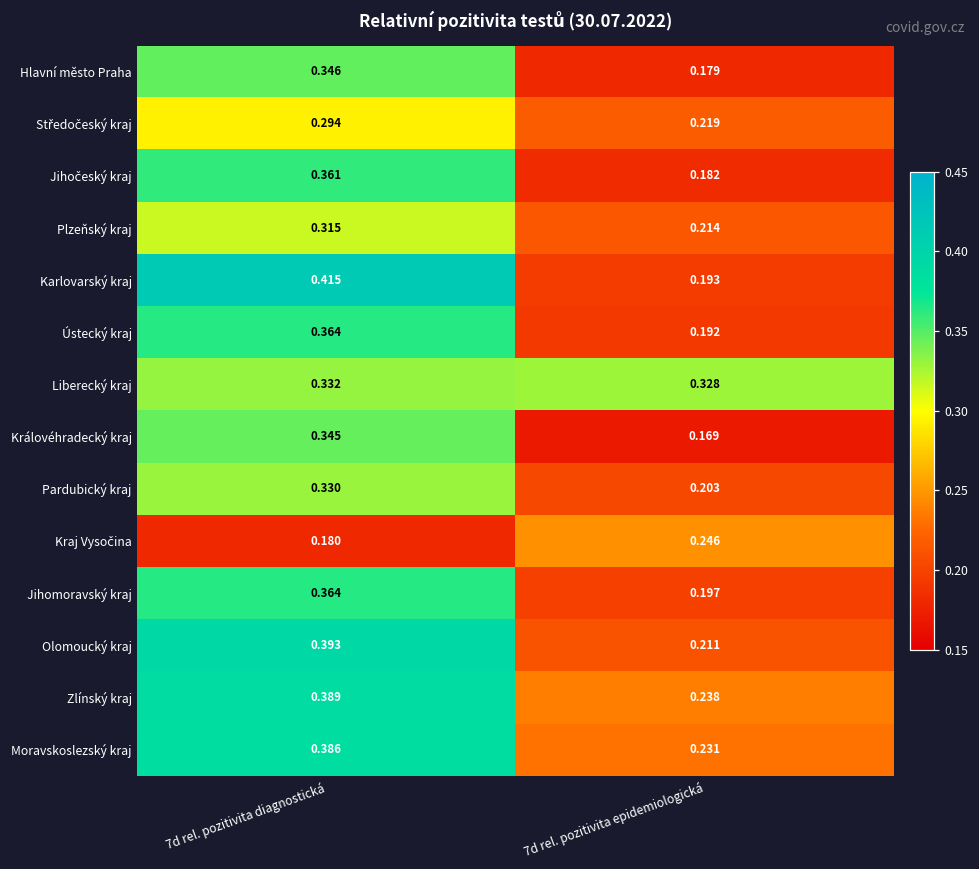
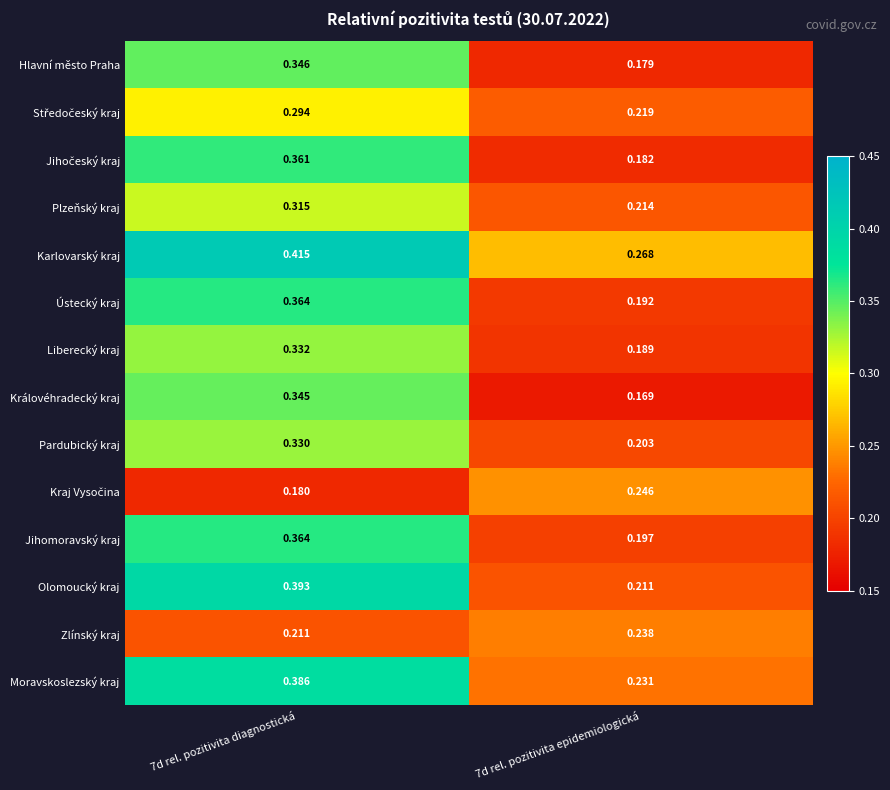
Karlovarský kraj, 7d rel. pozitivita epidemiologická: 0.193 -> 0.268
Liberecký kraj, 7d rel. pozitivita epidemiologická: 0.328 -> 0.189
Zlínský kraj, 7d rel. pozitivita diagnostická: 0.389 -> 0.211
